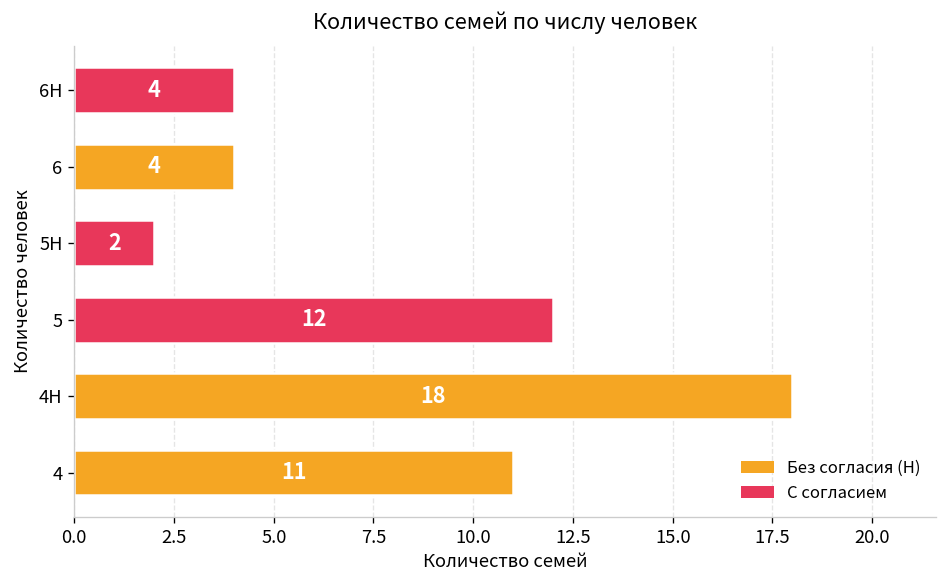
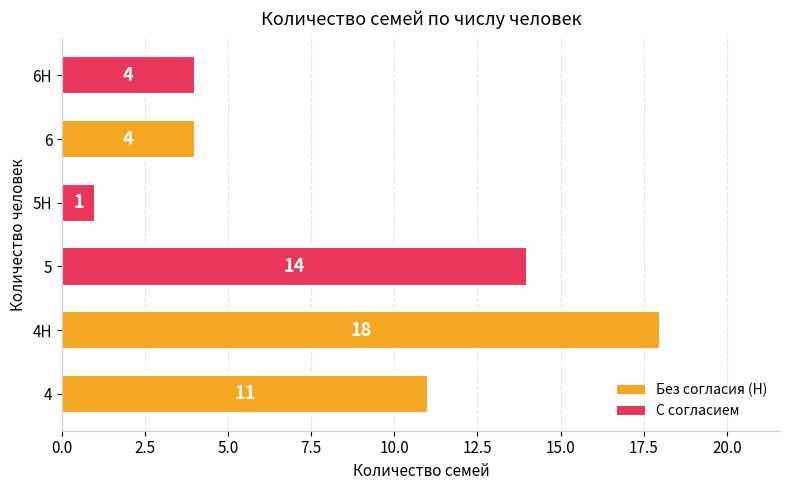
5Н: 2 -> 1
5: 12 -> 14
